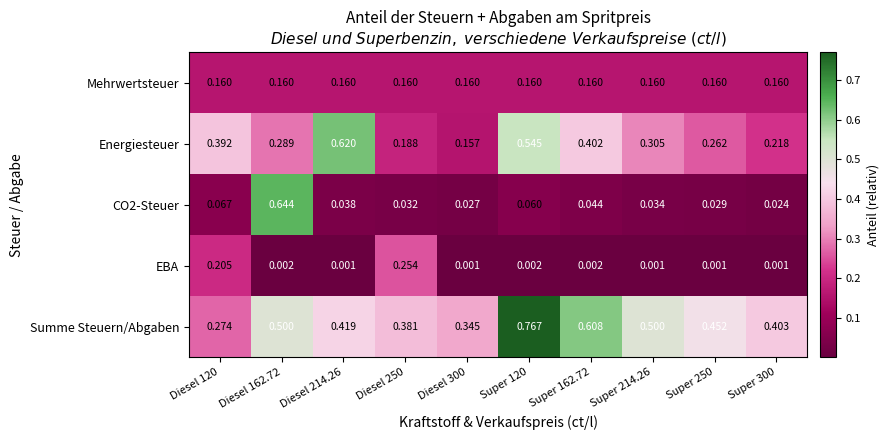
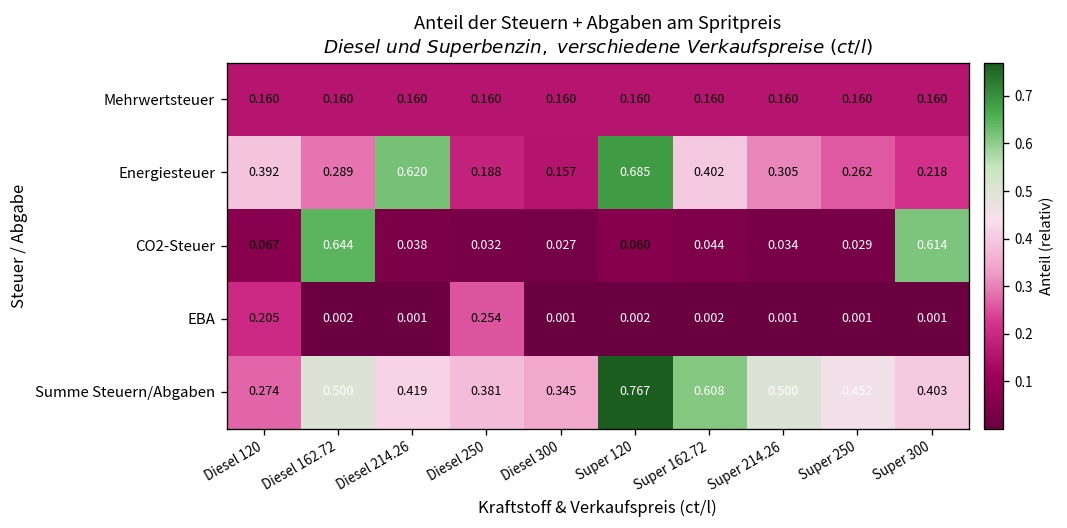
Energiesteuer, Super 120: 0.545 -> 0.685
CO2-Steuer, Super 300: 0.024 -> 0.614
